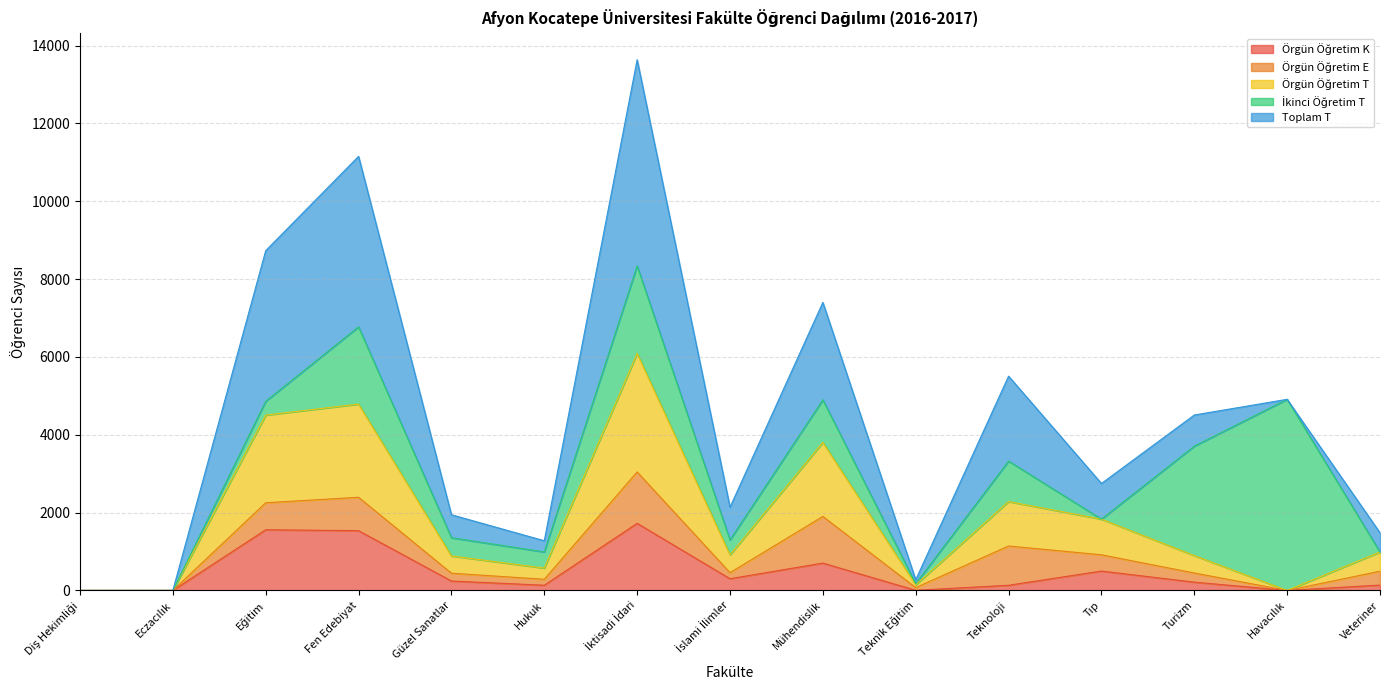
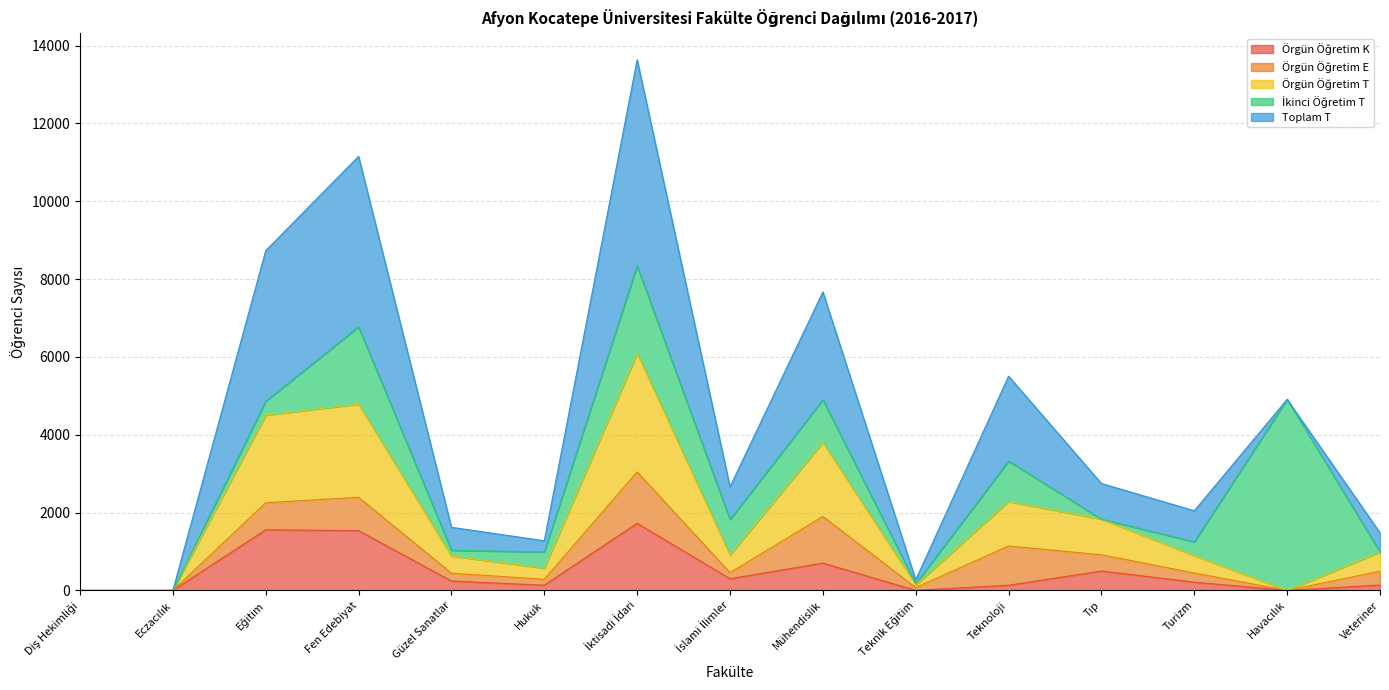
İkinci Öğretim T, Güzel Sanatlar: 500 -> 100
İkinci Öğretim T, İslami İlimler: 400 -> 900
Toplam T, Mühendislik: 2500 -> 2800
İkinci Öğretim T, Turizm: 2800 -> 400
